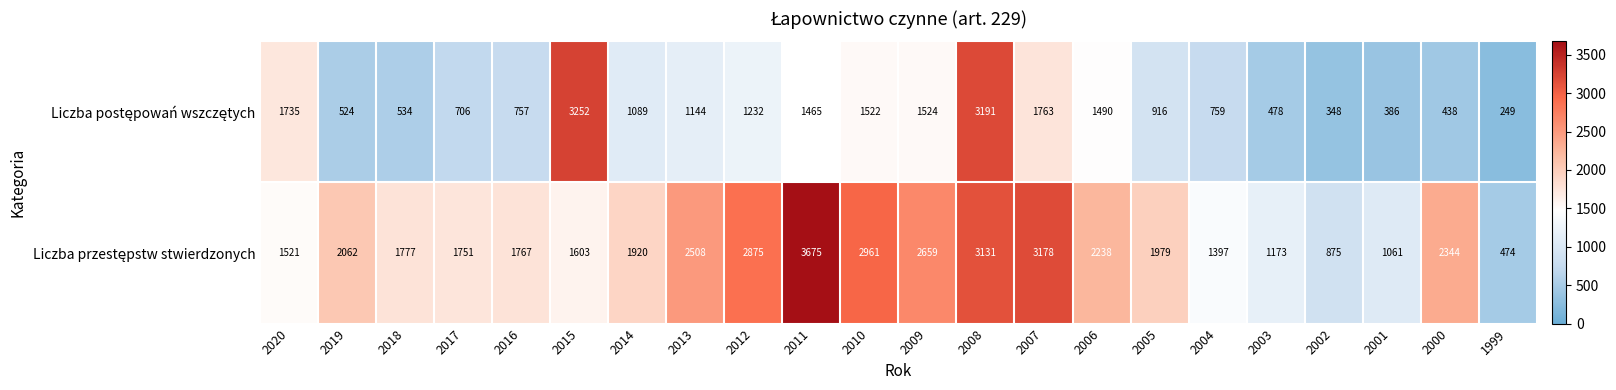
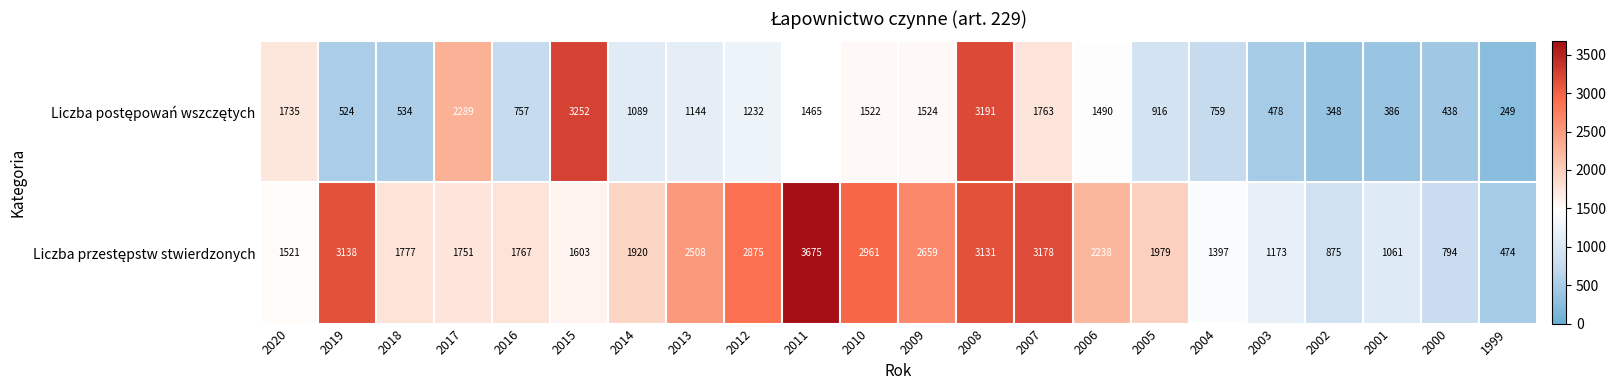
Liczba postępowań wszczętych, 2017: 706 -> 2289
Liczba przestępstw stwierdzonych, 2019: 2062 -> 3138
Liczba przestępstw stwierdzonych, 2000: 2344 -> 794
